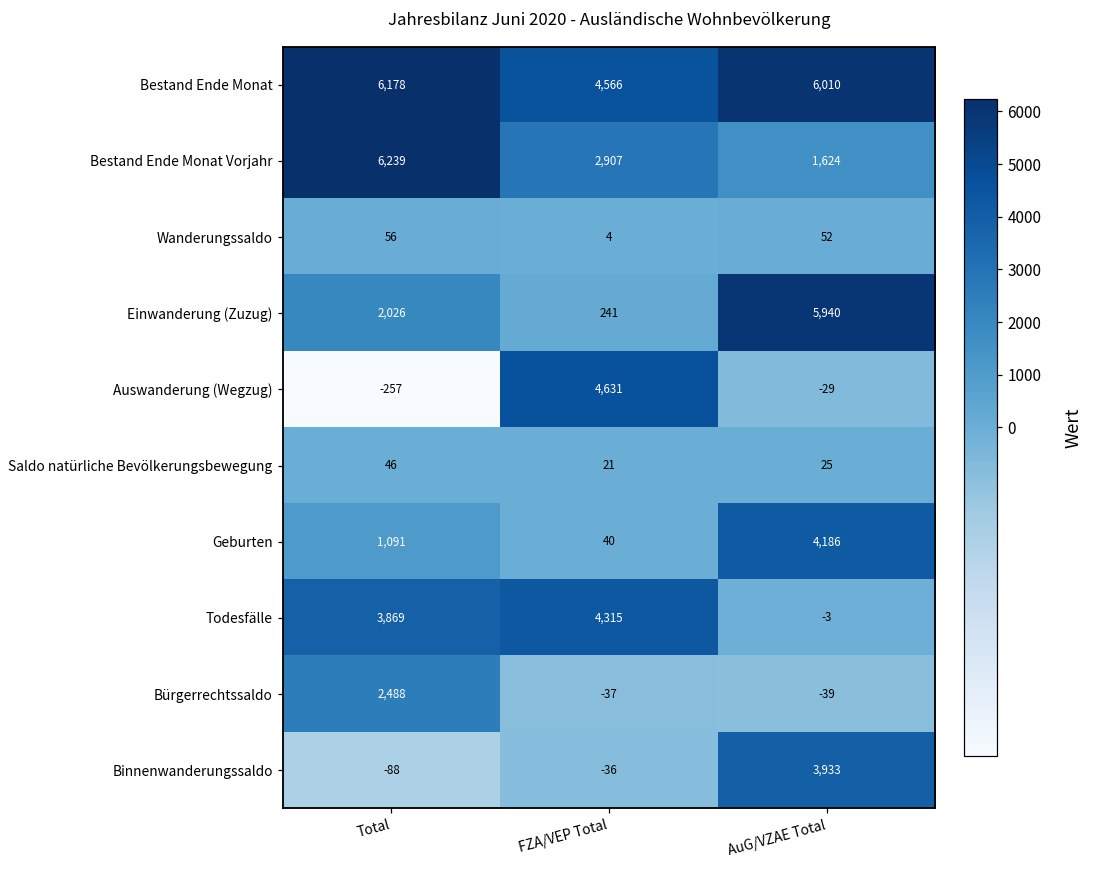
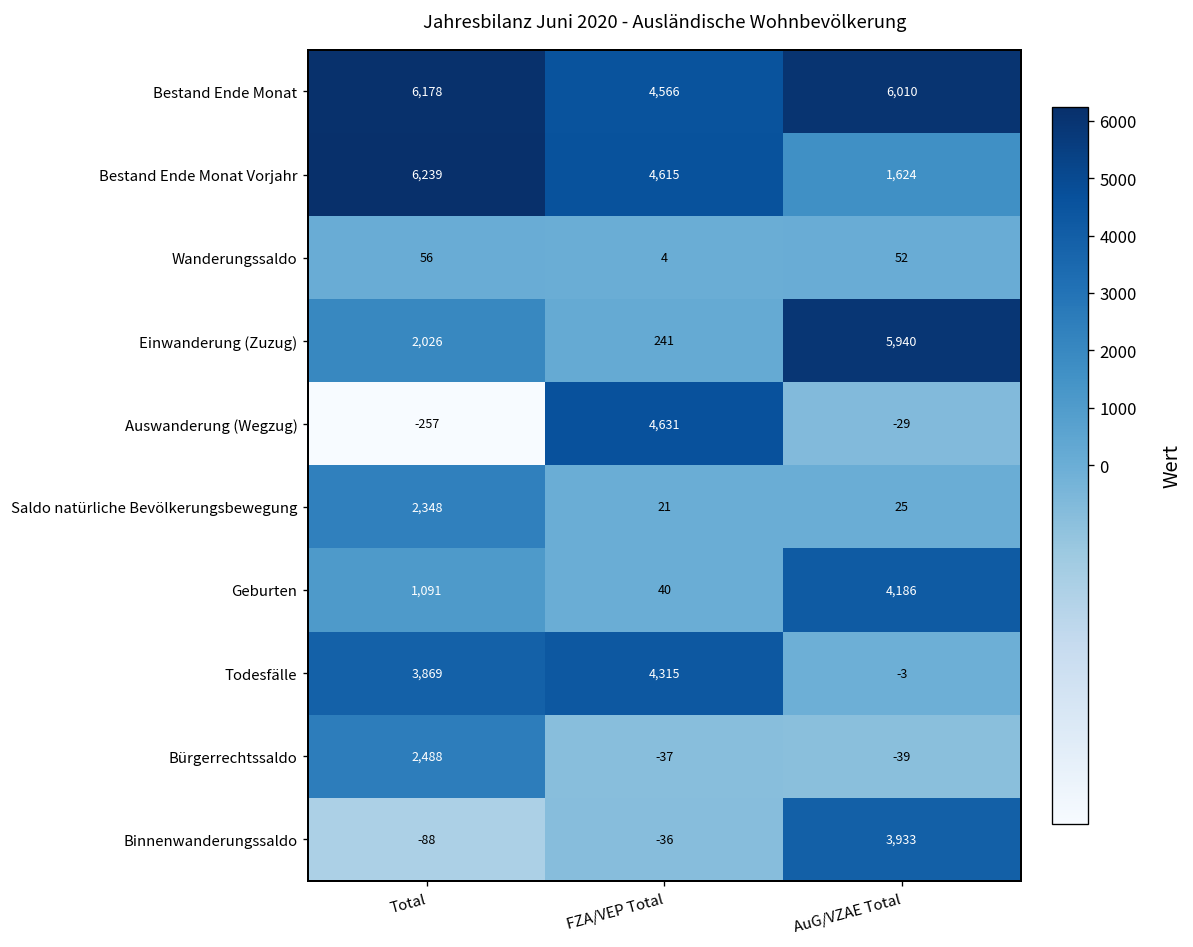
Bestand Ende Monat Vorjahr, FZA/VEP Total: 2,907 -> 4,615
Saldo natürliche Bevölkerungsbewegung, Total: 46 -> 2,348
